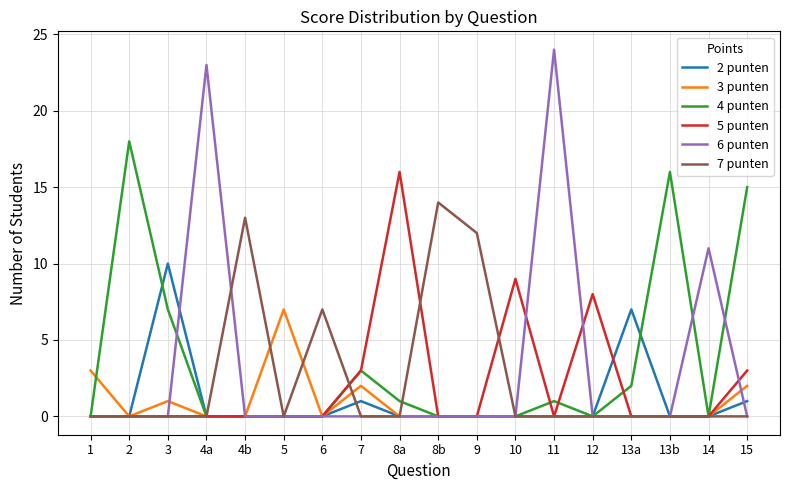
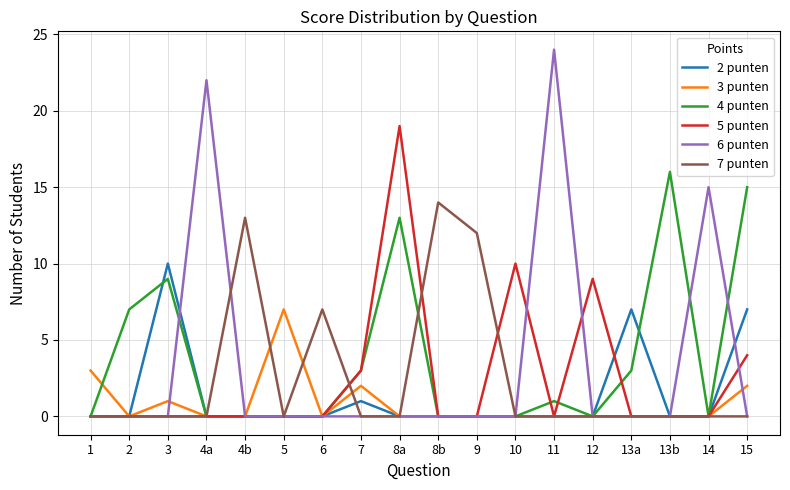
4 punten, 2: 18 -> 7
4 punten, 3: 7 -> 9
6 punten, 4a: 23 -> 22
4 punten, 8a: 1 -> 13
5 punten, 8a: 16 -> 19
5 punten, 10: 9 -> 10
5 punten, 12: 8 -> 9
4 punten, 13a: 2 -> 3
6 punten, 14: 11 -> 15
2 punten, 15: 1 -> 7
5 punten, 15: 3 -> 4
